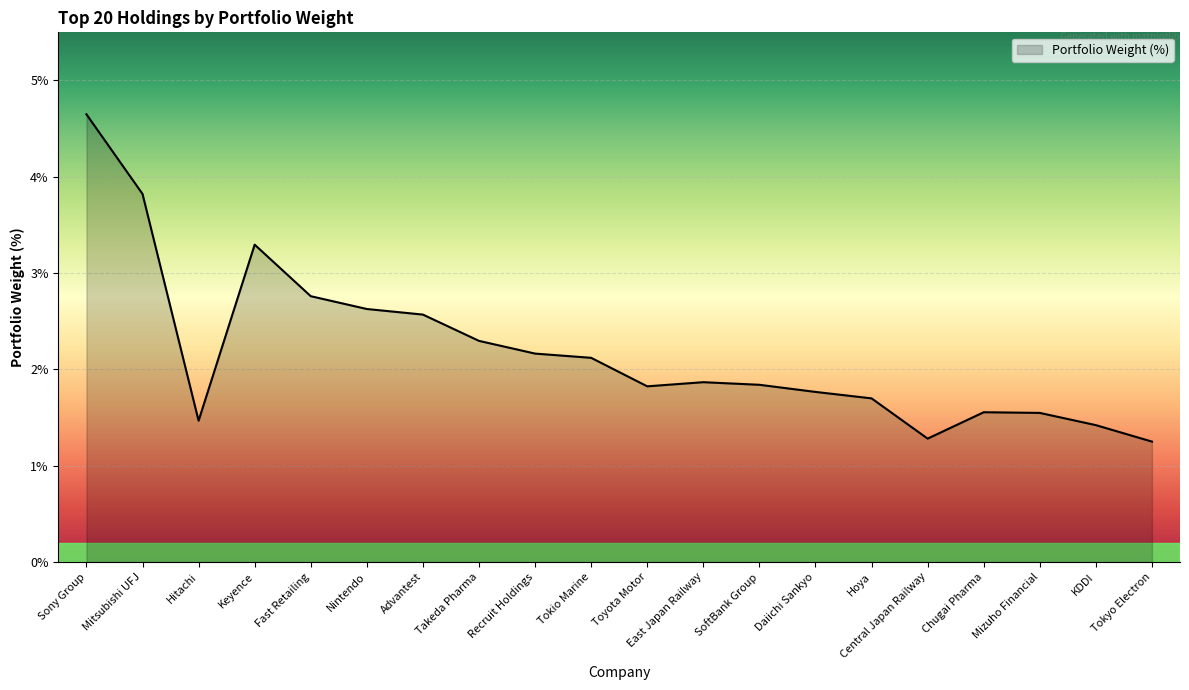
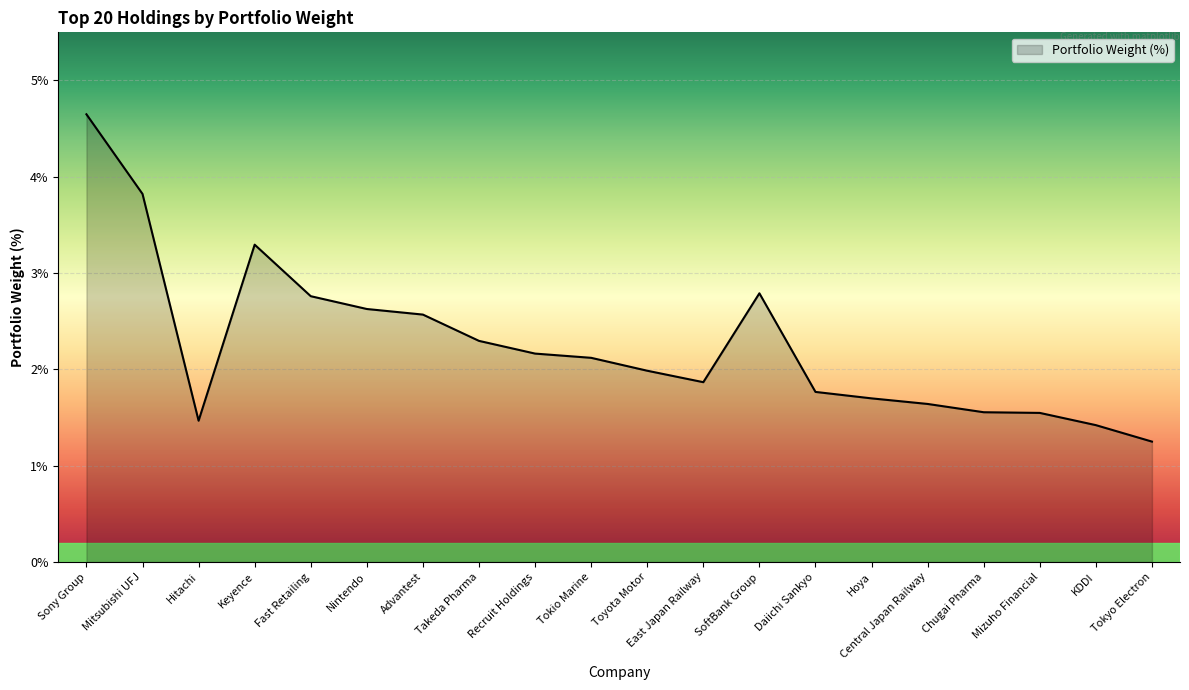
Toyota Motor: 1.8% -> 2.0%
SoftBank Group: 1.8% -> 2.8%
Central Japan Railway: 1.3% -> 1.6%
